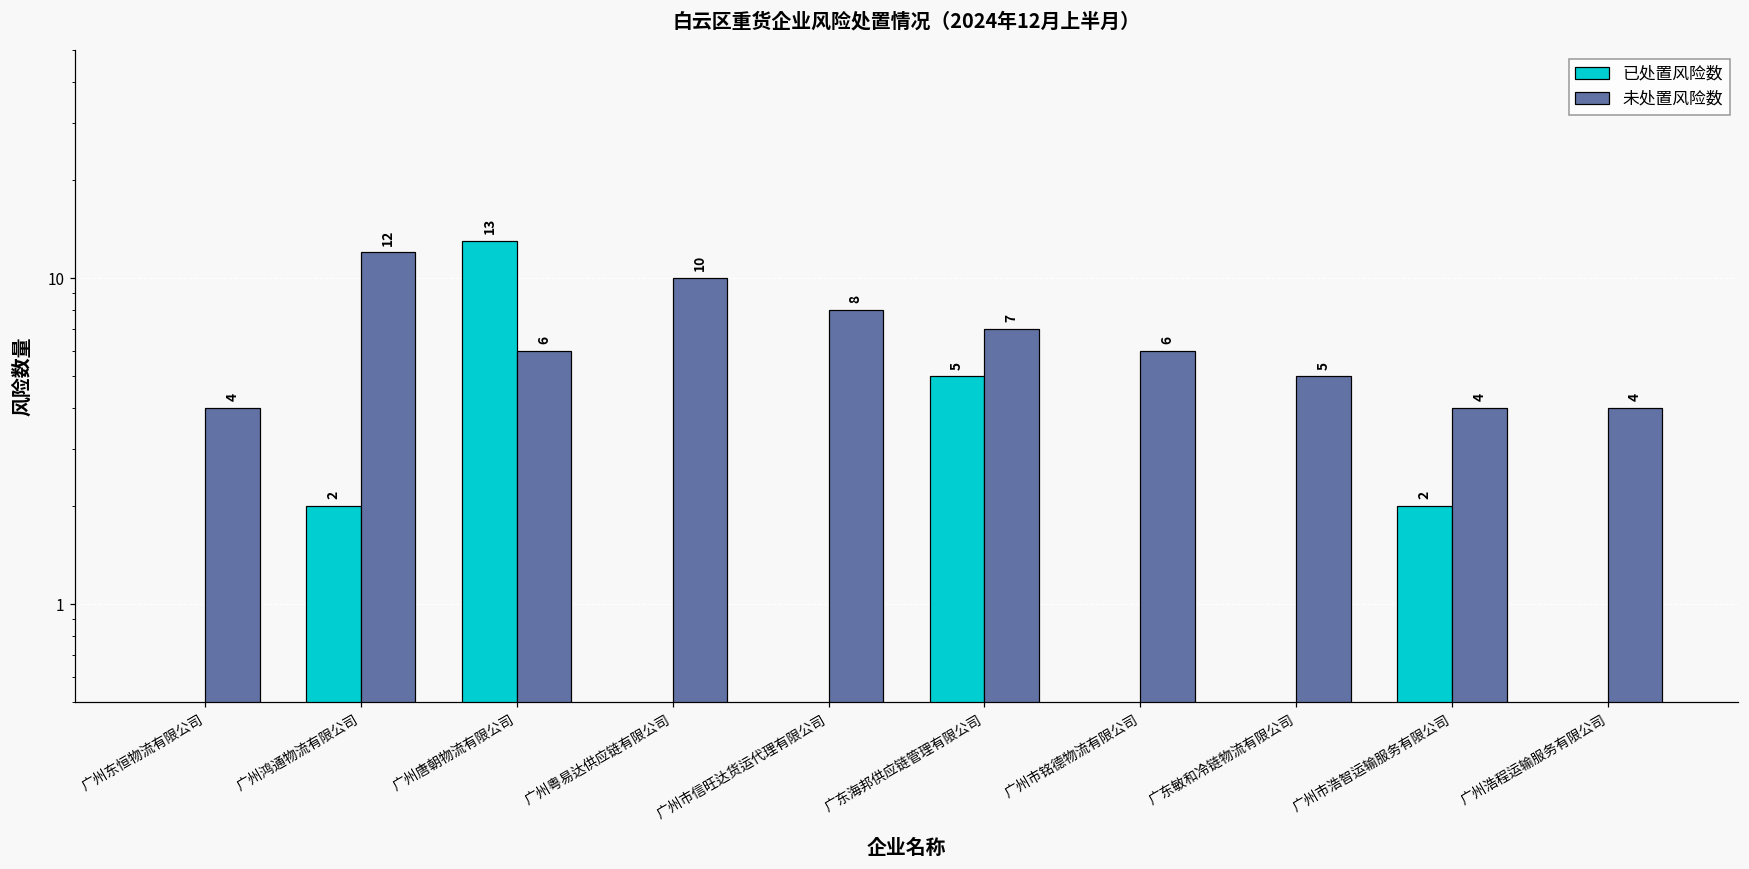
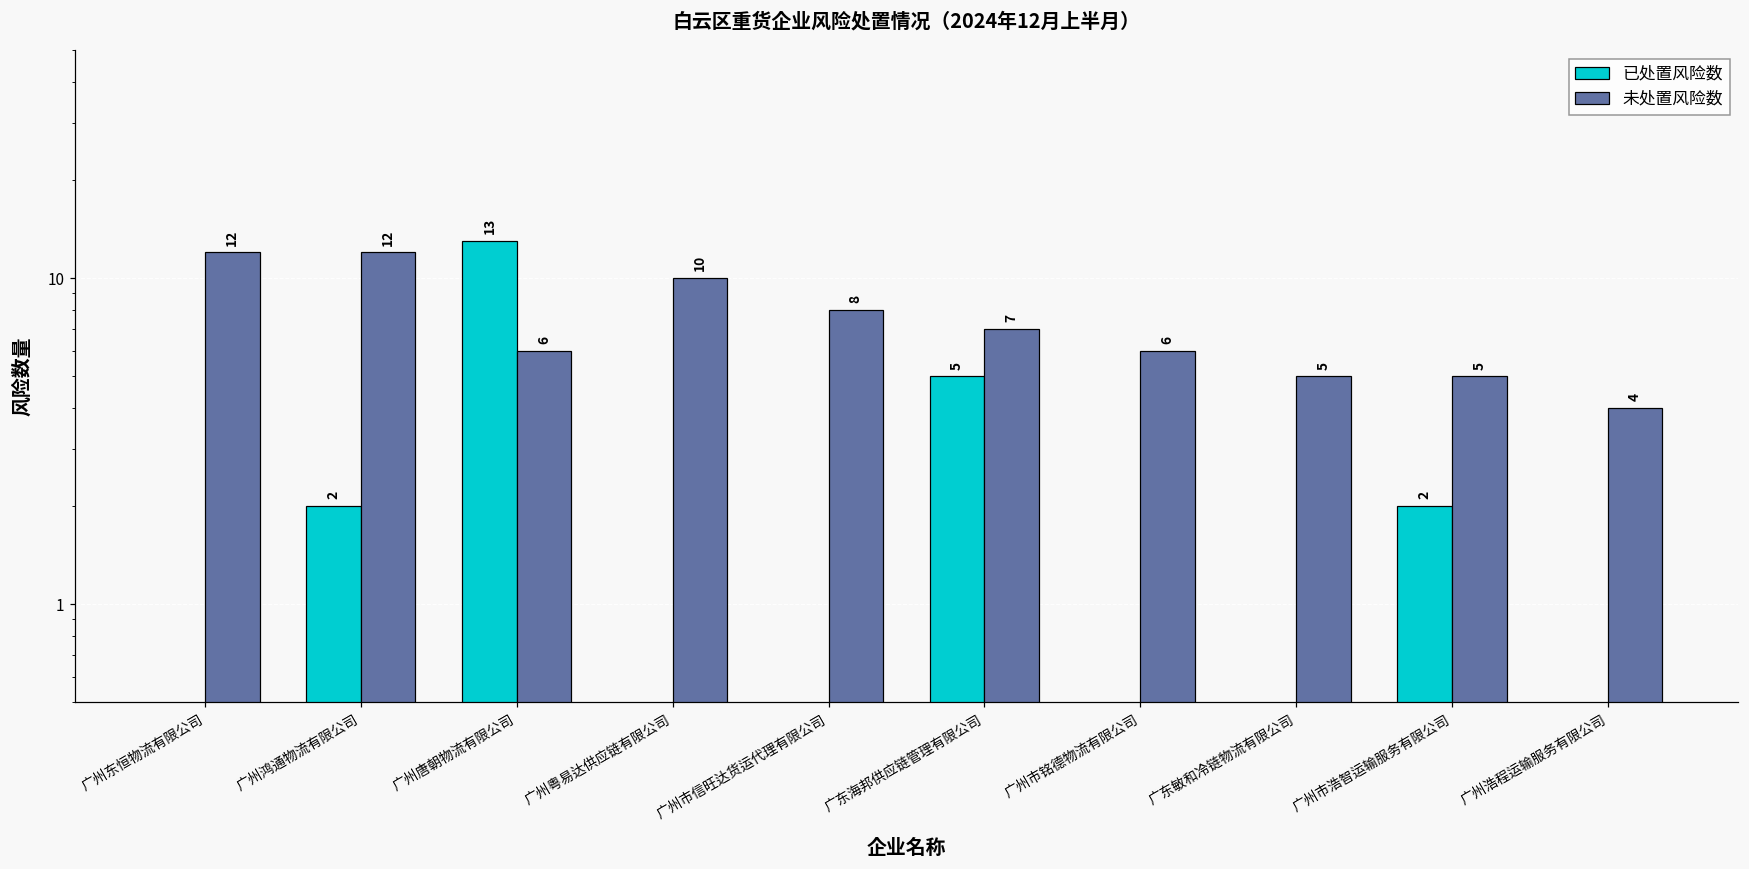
未处置风险数, 广州东恒物流有限公司: 4 -> 12
未处置风险数, 广州市浩智运输服务有限公司: 4 -> 5
